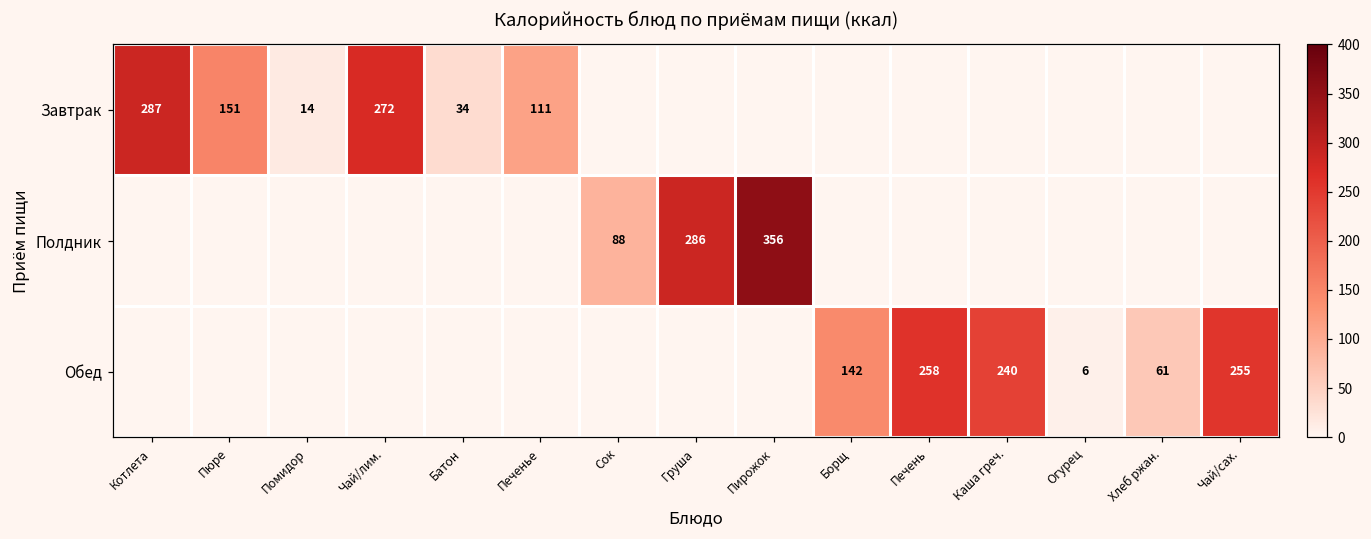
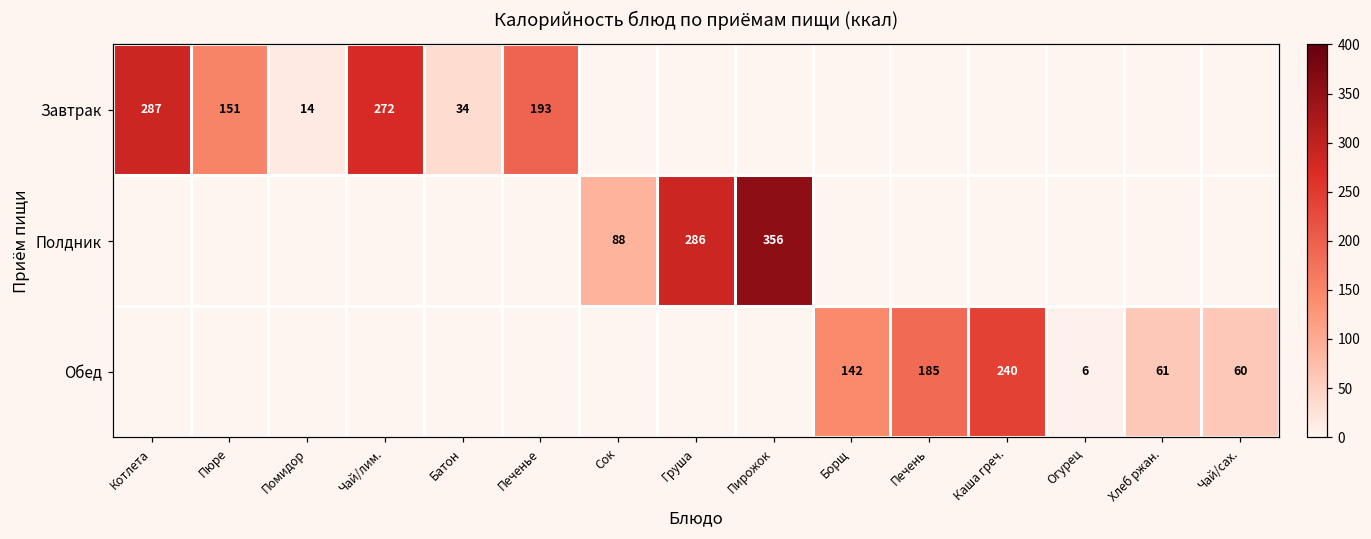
Завтрак, Печенье: 111 -> 193
Обед, Печень: 258 -> 185
Обед, Чай/сах.: 255 -> 60
